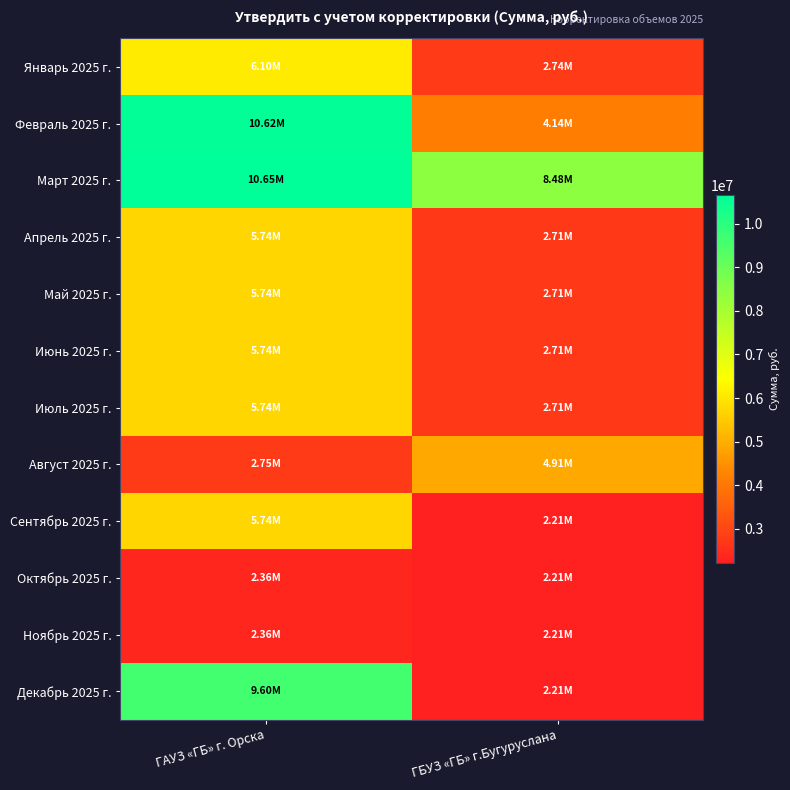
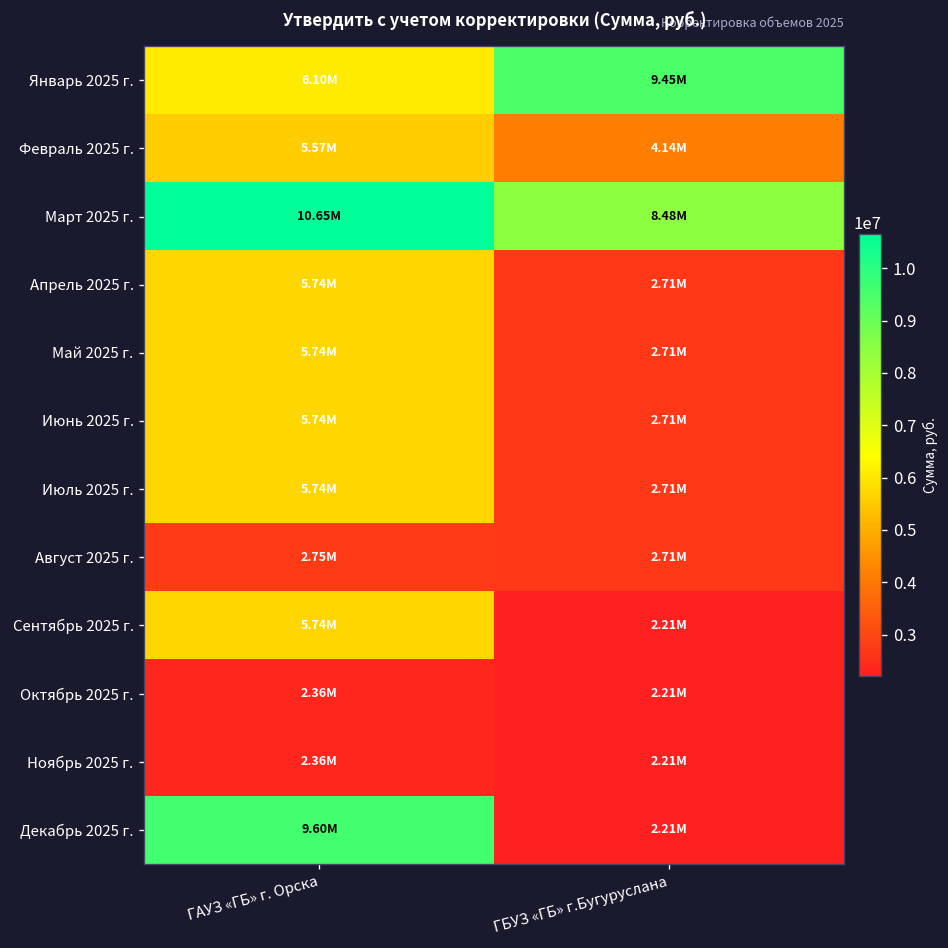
Январь 2025 г., ГБУЗ «ГБ» г.Бугуруслана: 2.74M -> 9.45M
Февраль 2025 г., ГАУЗ «ГБ» г. Орска: 10.62M -> 5.57M
Август 2025 г., ГБУЗ «ГБ» г.Бугуруслана: 4.91M -> 2.71M
